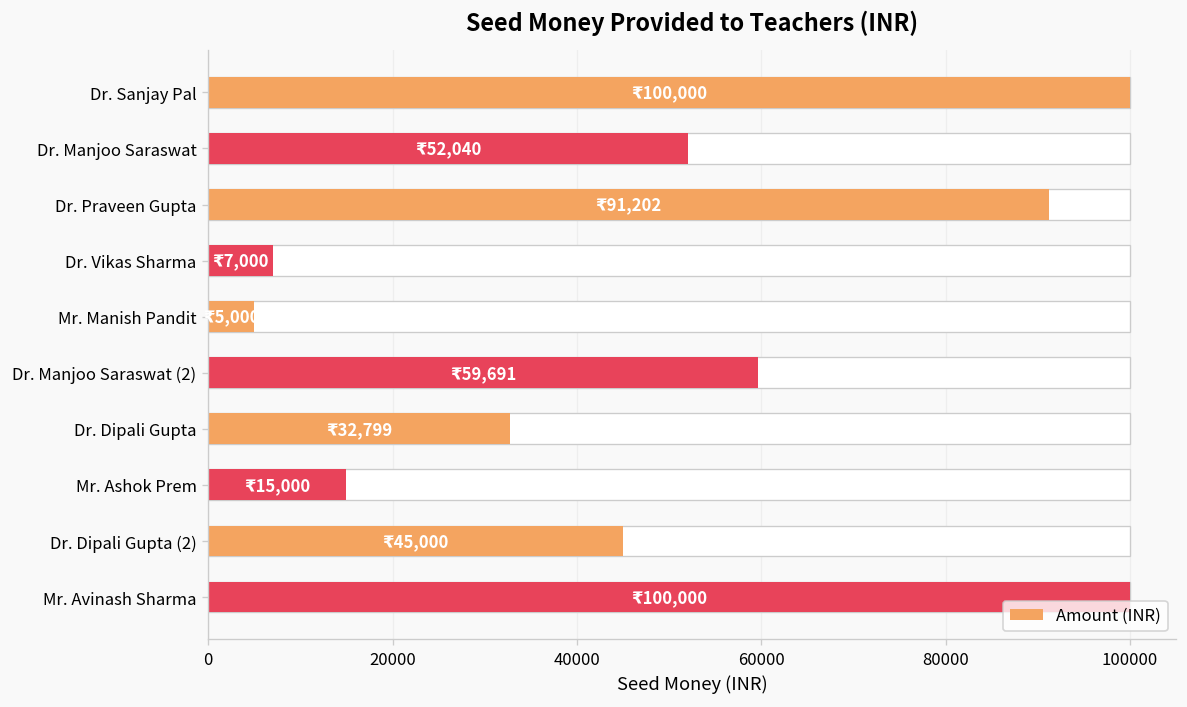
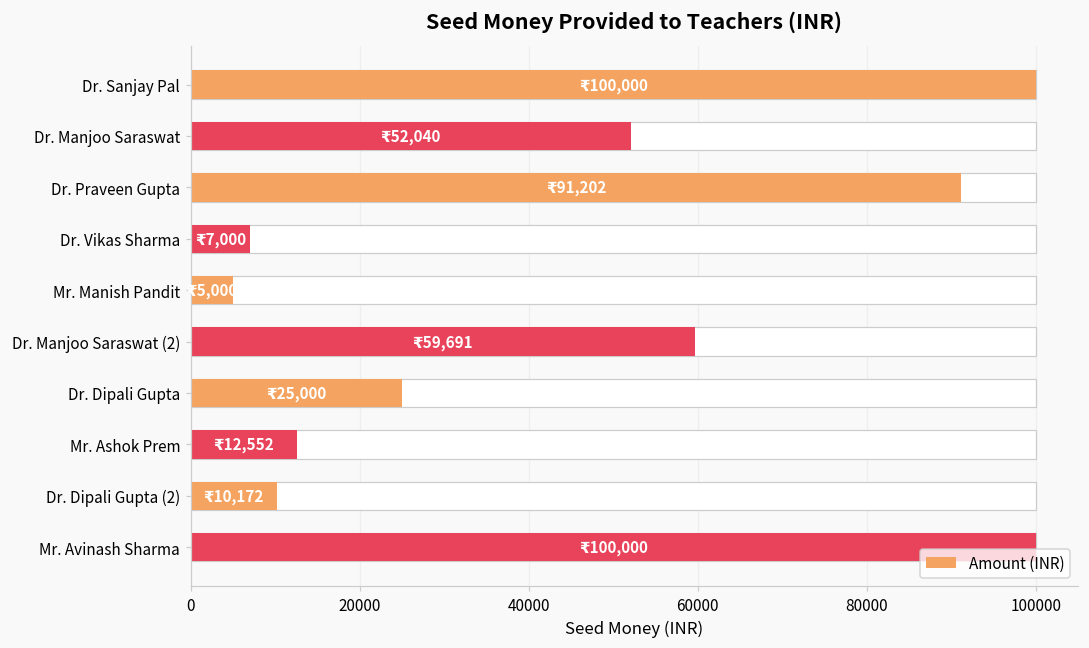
Amount (INR), Dr. Dipali Gupta: 32,799 -> 25,000
Amount (INR), Mr. Ashok Prem: 15,000 -> 12,552
Amount (INR), Dr. Dipali Gupta (2): 45,000 -> 10,172
